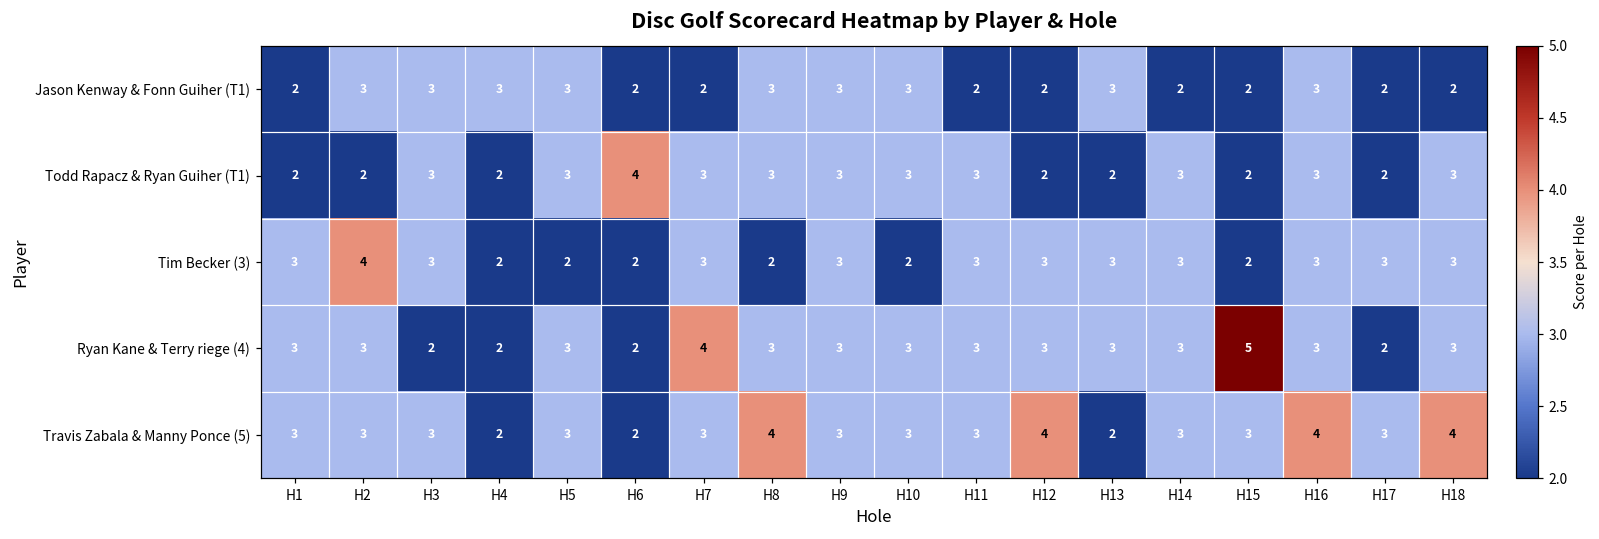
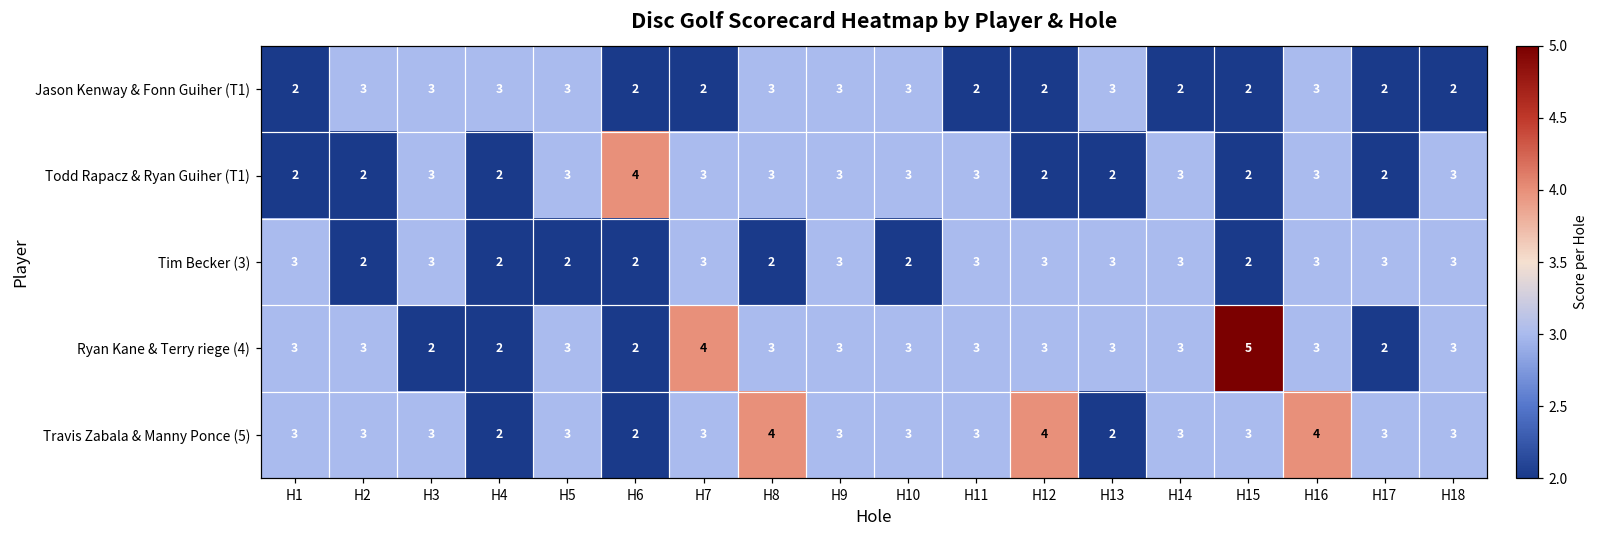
Tim Becker (3), H2: 4 -> 2
Travis Zabala & Manny Ponce (5), H18: 4 -> 3
